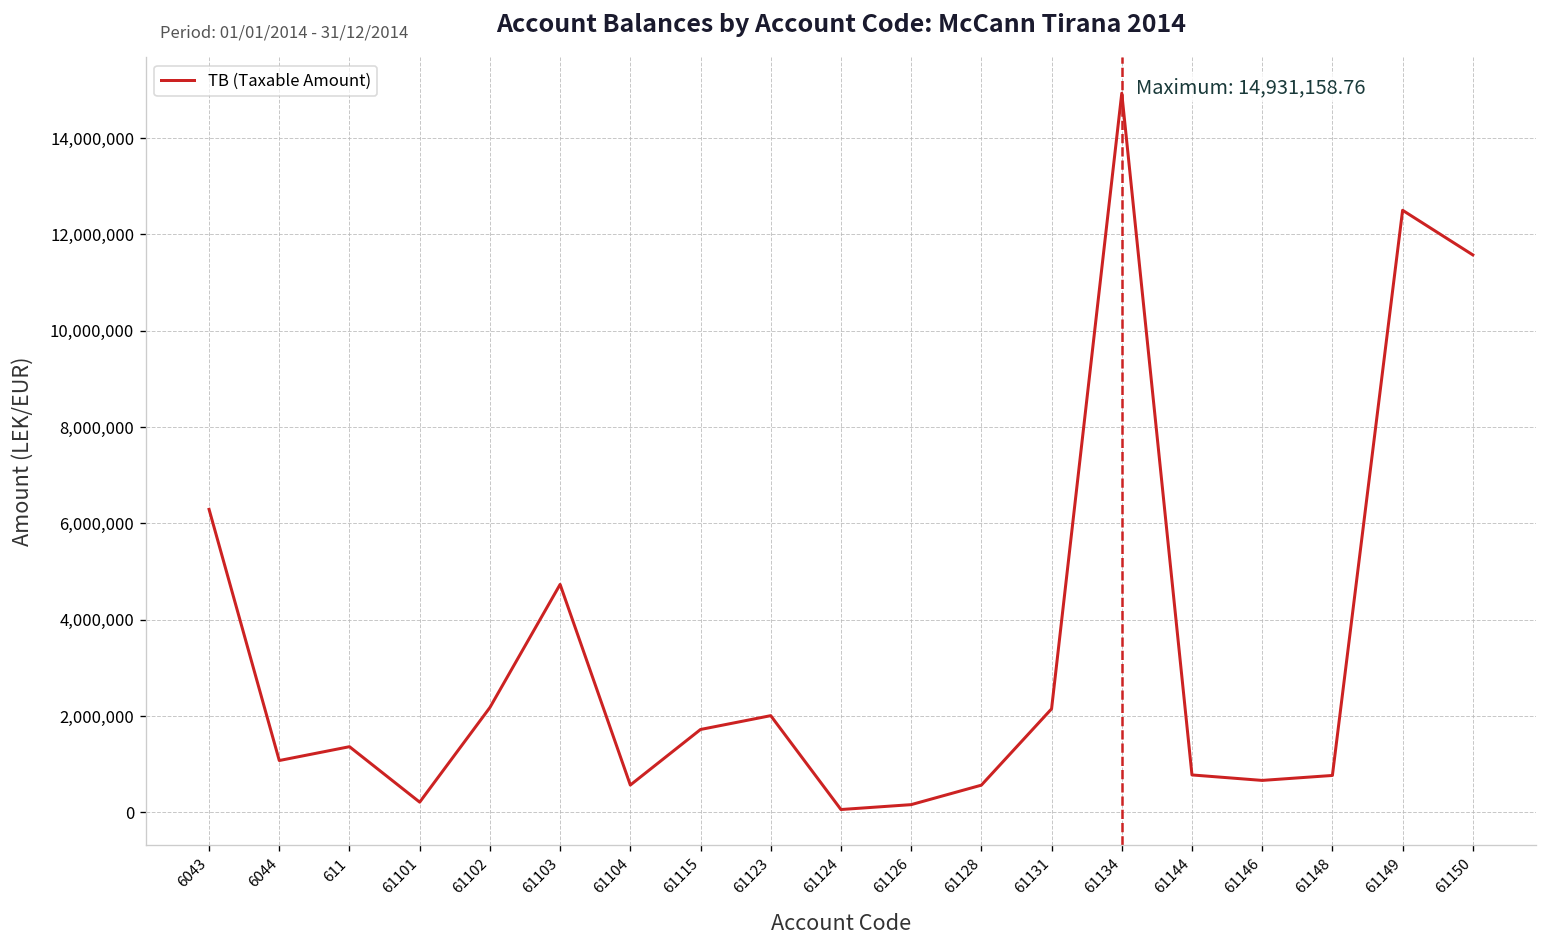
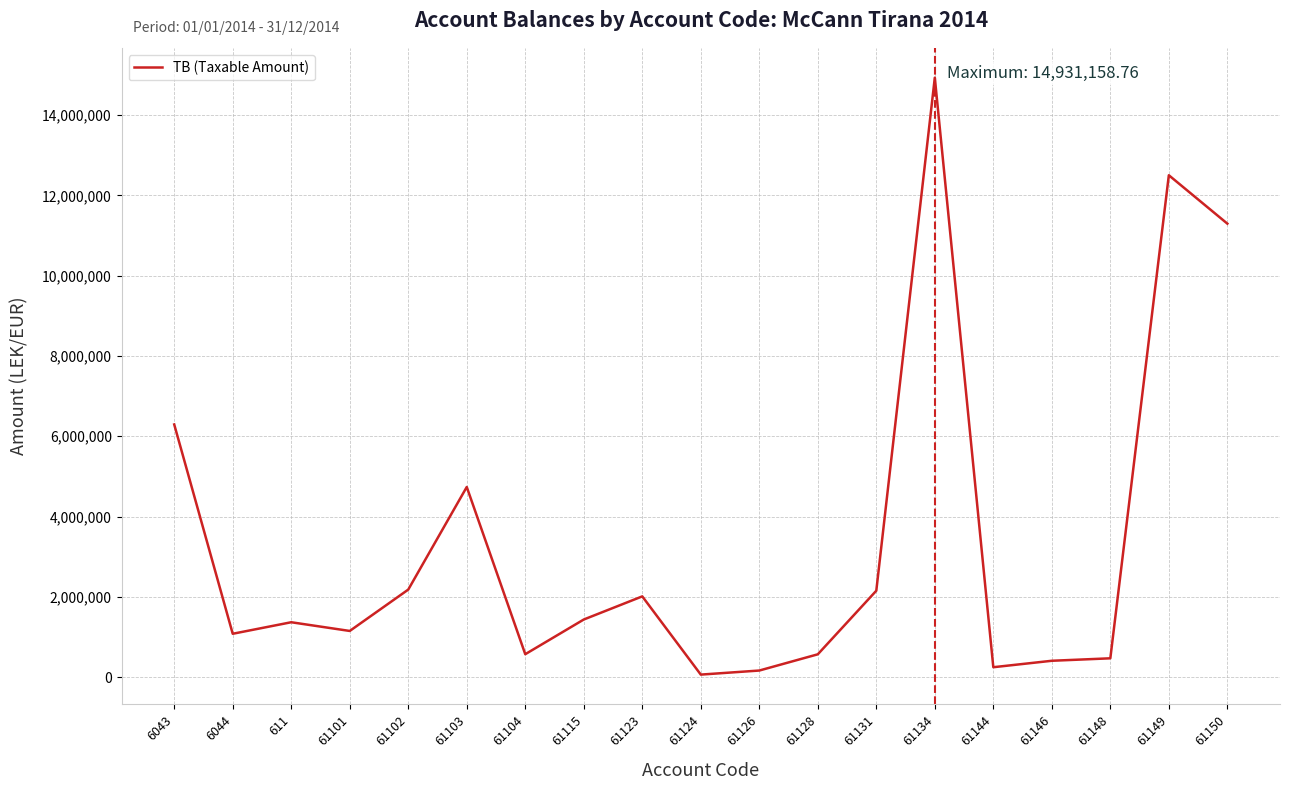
61101: 200,000 -> 1,100,000
61115: 1,700,000 -> 1,400,000
61144: 800,000 -> 200,000
61146: 700,000 -> 400,000
61148: 800,000 -> 500,000
61150: 11,600,000 -> 11,300,000
